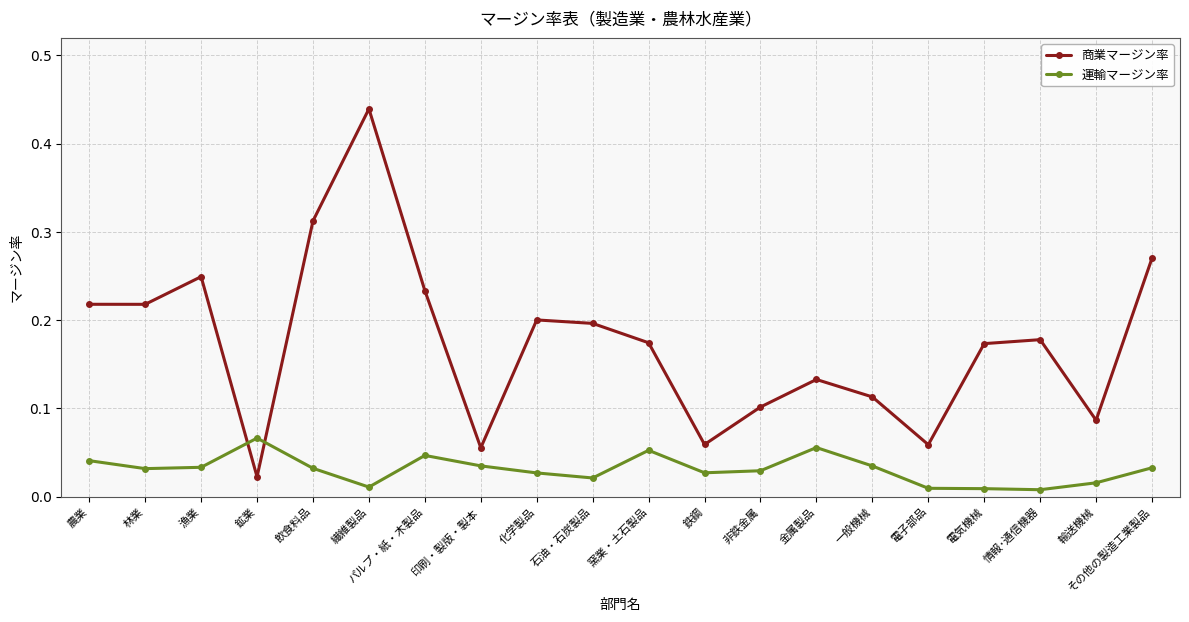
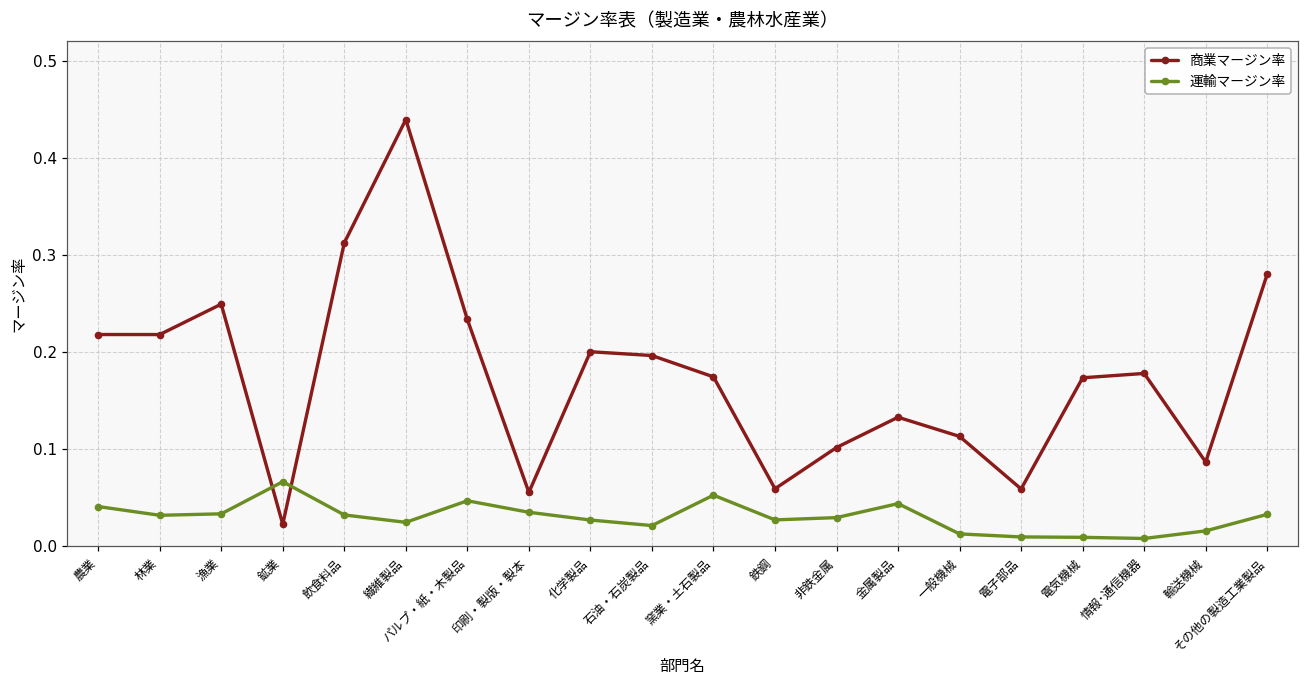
運輸マージン率, 繊維製品: 0.01 -> 0.02
運輸マージン率, 金属製品: 0.06 -> 0.04
運輸マージン率, 一般機械: 0.03 -> 0.01
商業マージン率, その他の製造工業製品: 0.27 -> 0.28
